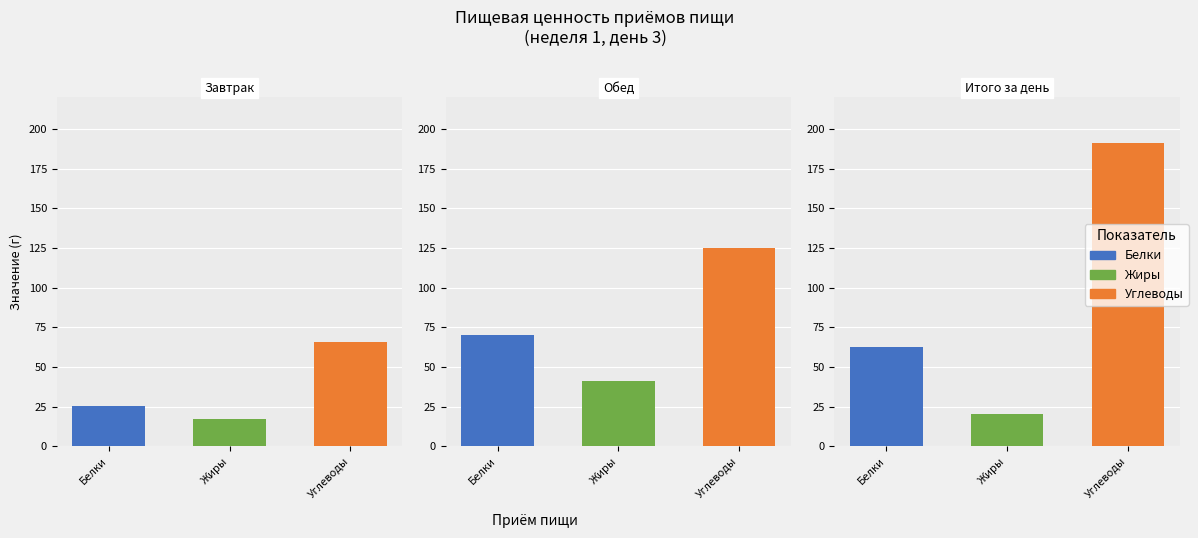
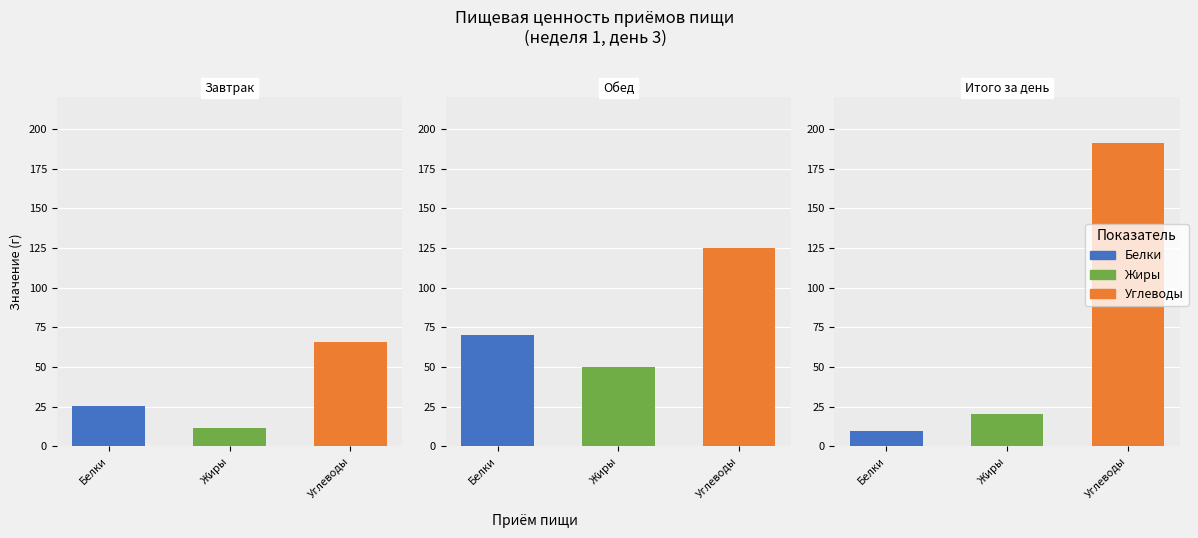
Завтрак, Жиры: 17 -> 12
Обед, Жиры: 41 -> 50
Итого за день, Белки: 62 -> 10
